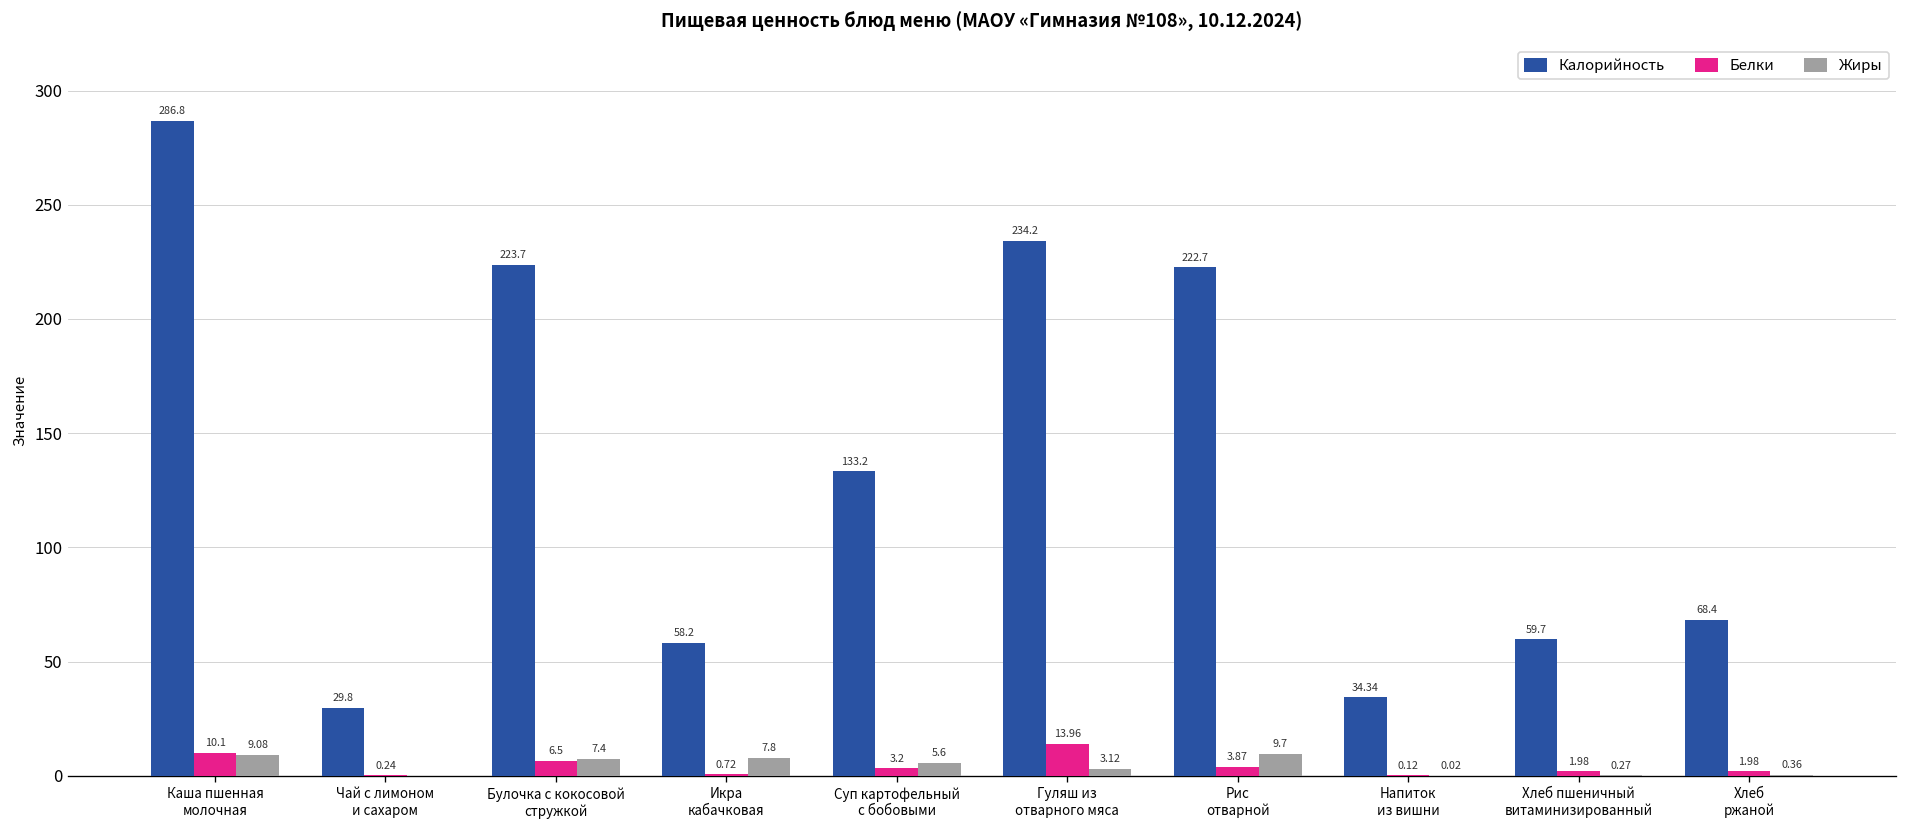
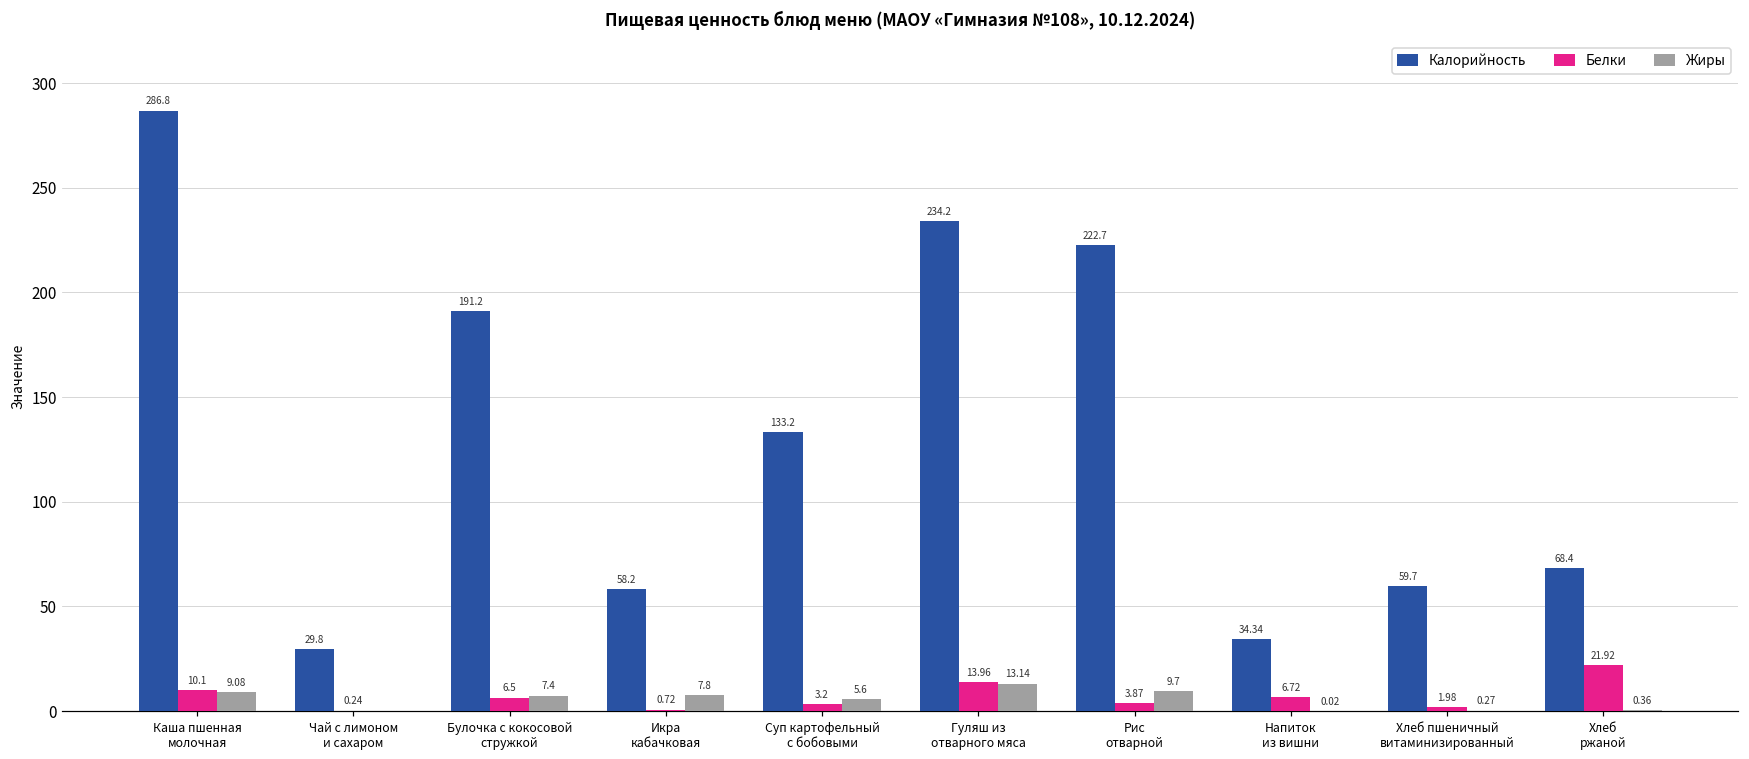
Калорийность, Булочка с кокосовой стружкой: 223.7 -> 191.2
Жиры, Гуляш из отварного мяса: 3.12 -> 13.14
Белки, Напиток из вишни: 0.12 -> 6.72
Белки, Хлеб ржаной: 1.98 -> 21.92
